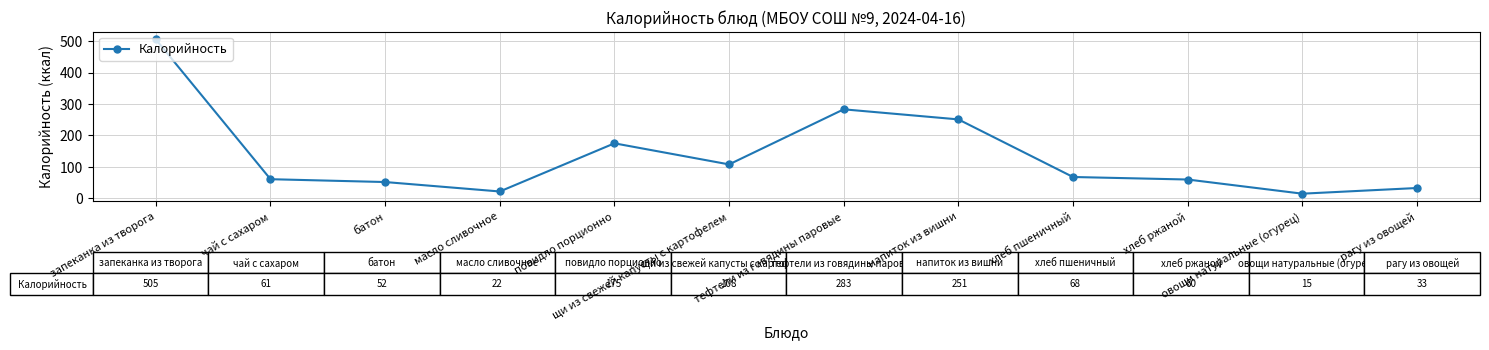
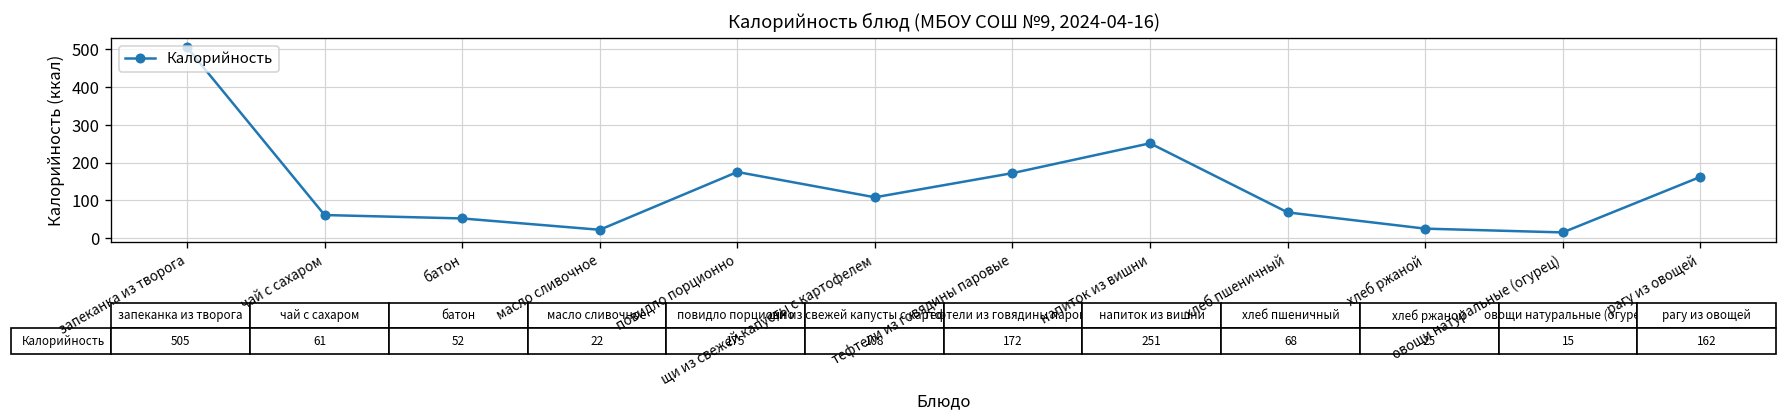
тефтели из говядины паровые: 283 -> 172
хлеб ржаной: 60 -> 25
рагу из овощей: 33 -> 162
